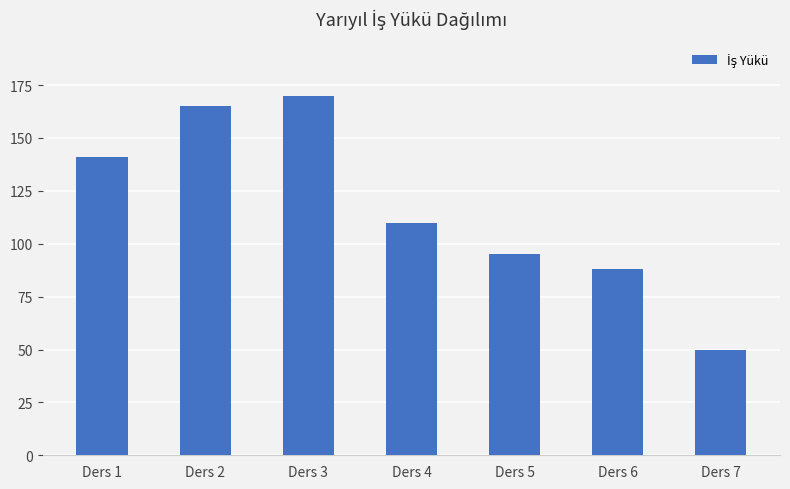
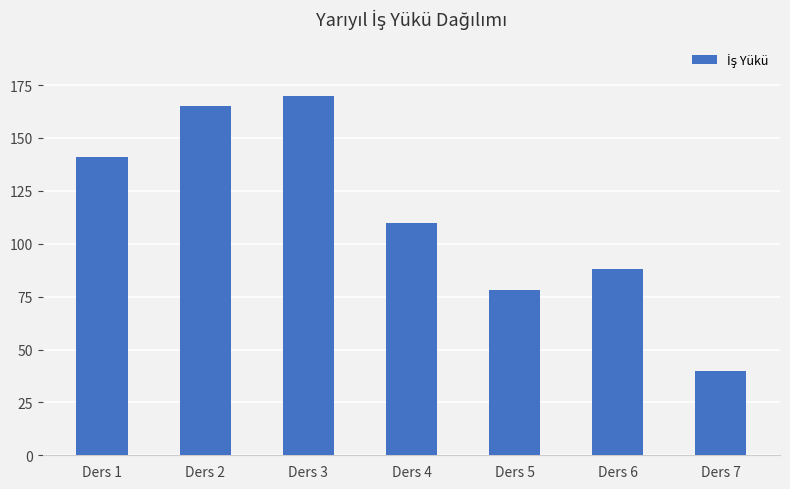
Ders 5: 95 -> 78
Ders 7: 50 -> 40
